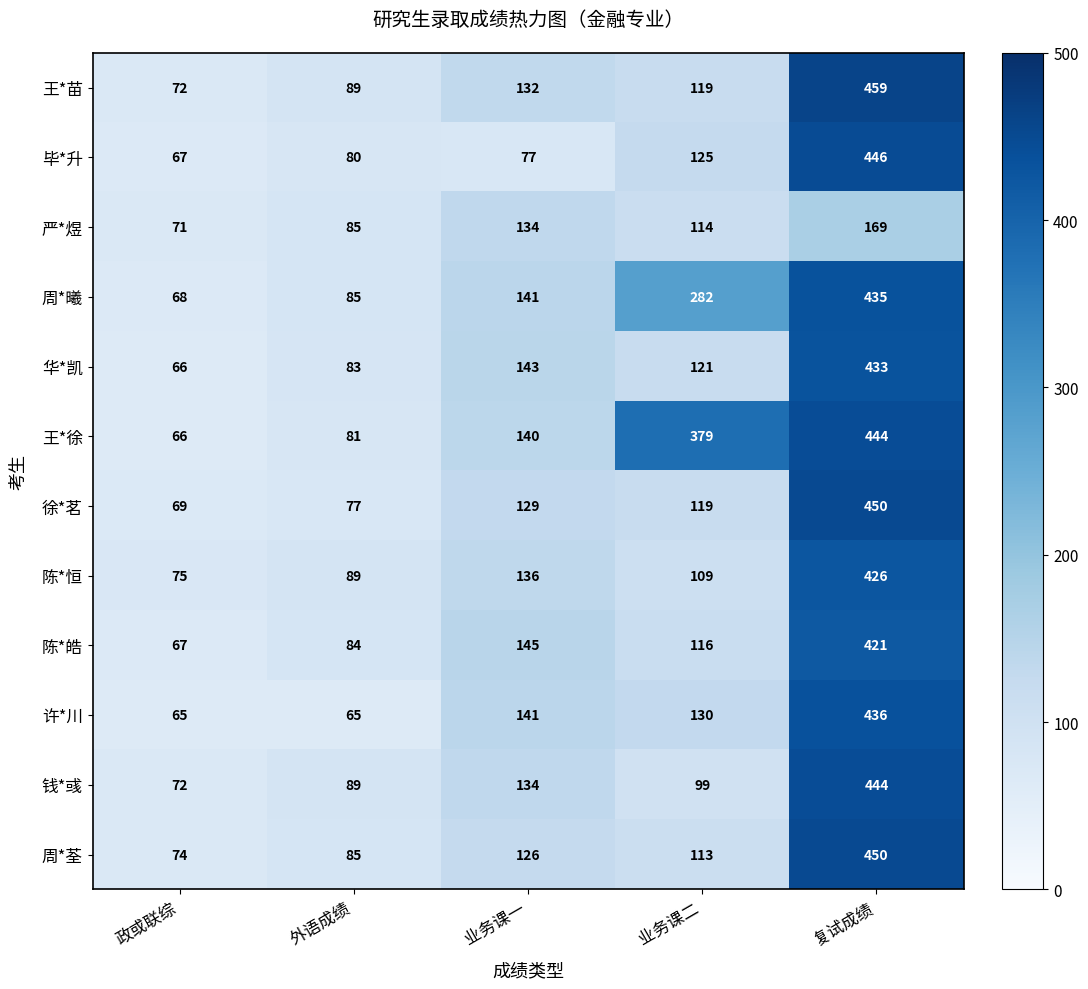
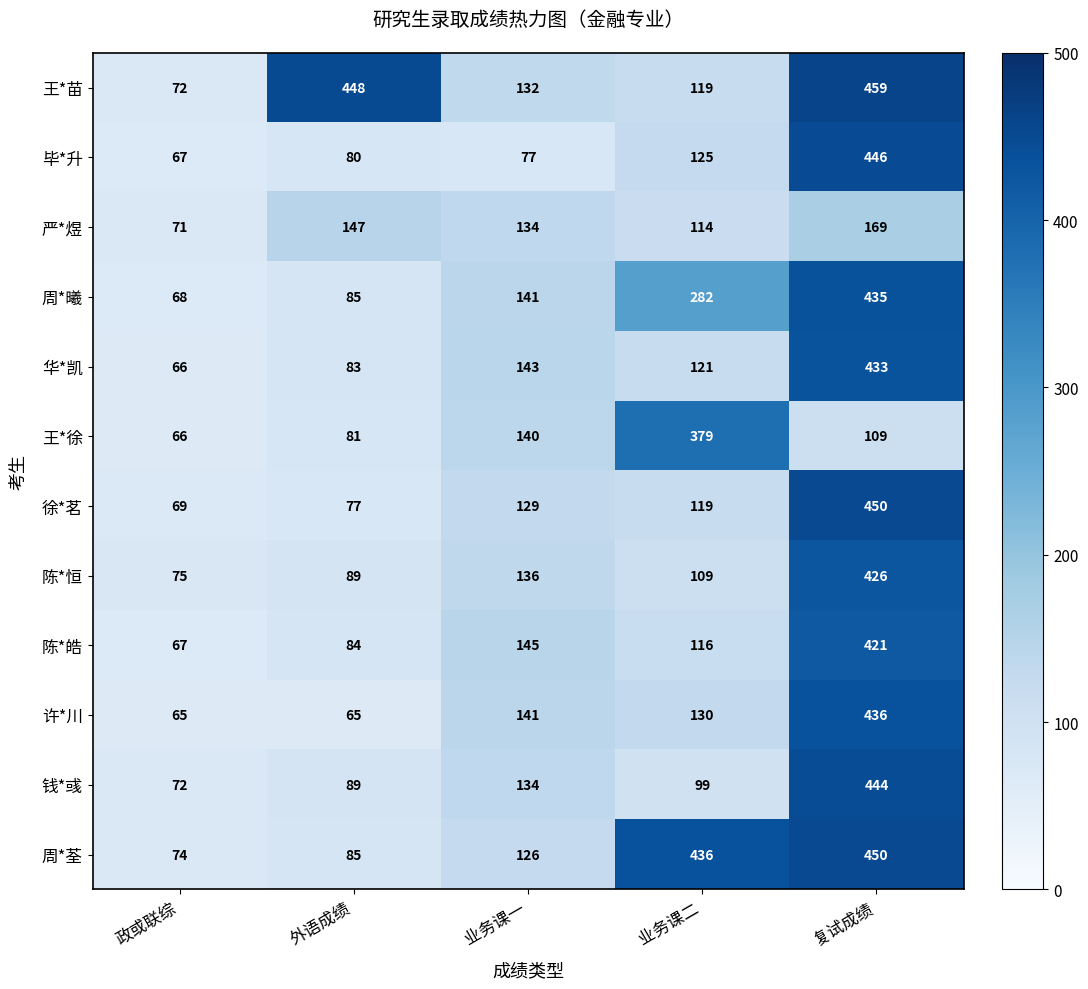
王*苗, 外语成绩: 89 -> 448
严*煜, 外语成绩: 85 -> 147
王*徐, 复试成绩: 444 -> 109
周*荃, 业务课二: 113 -> 436
